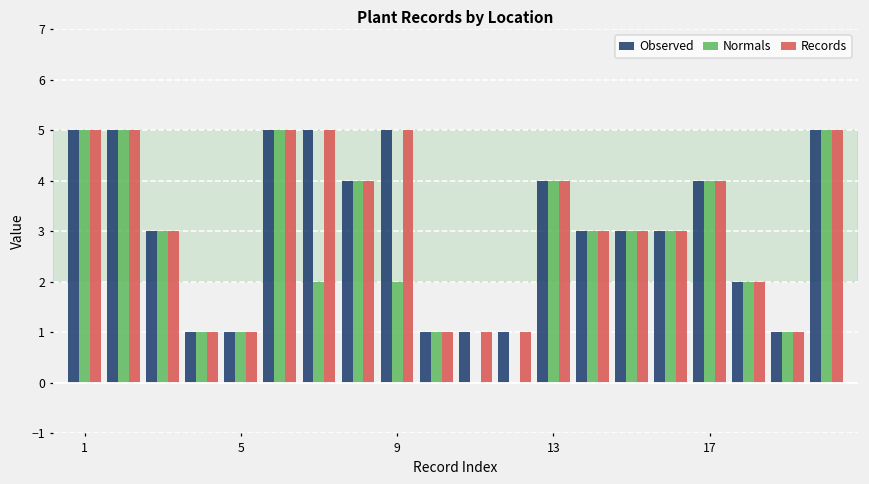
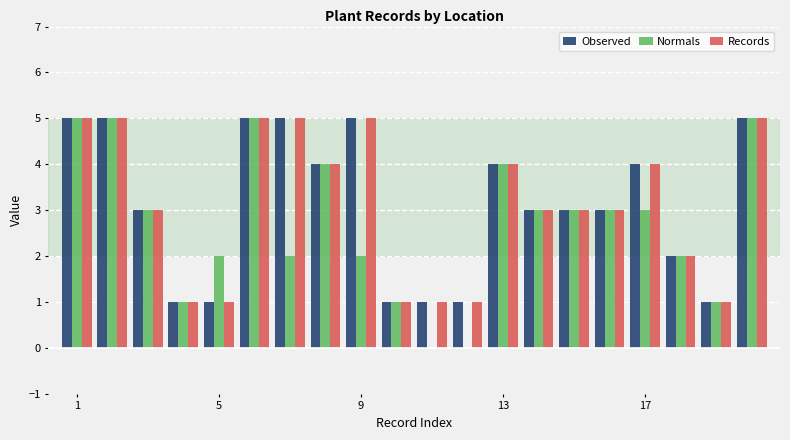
Normals, 5: 1 -> 2
Normals, 17: 4 -> 3
